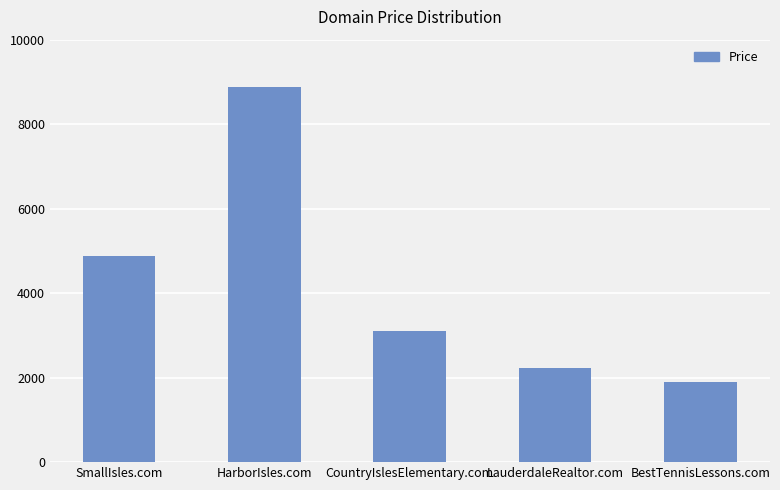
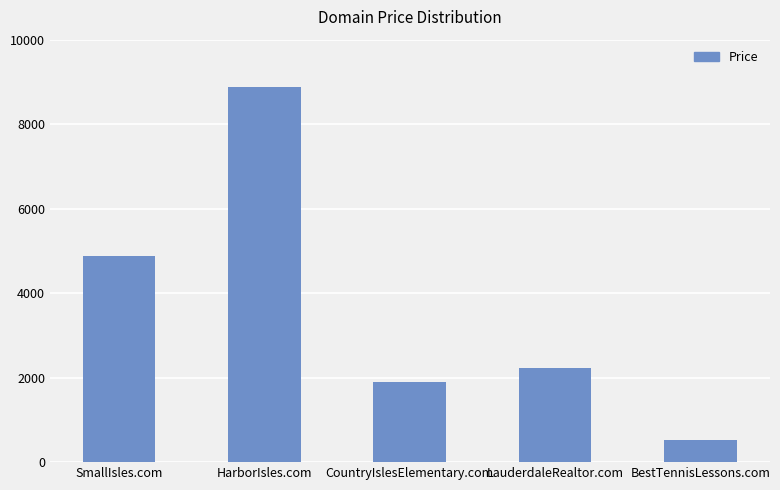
CountryIslesElementary.com: 3100 -> 1900
BestTennisLessons.com: 1900 -> 500
